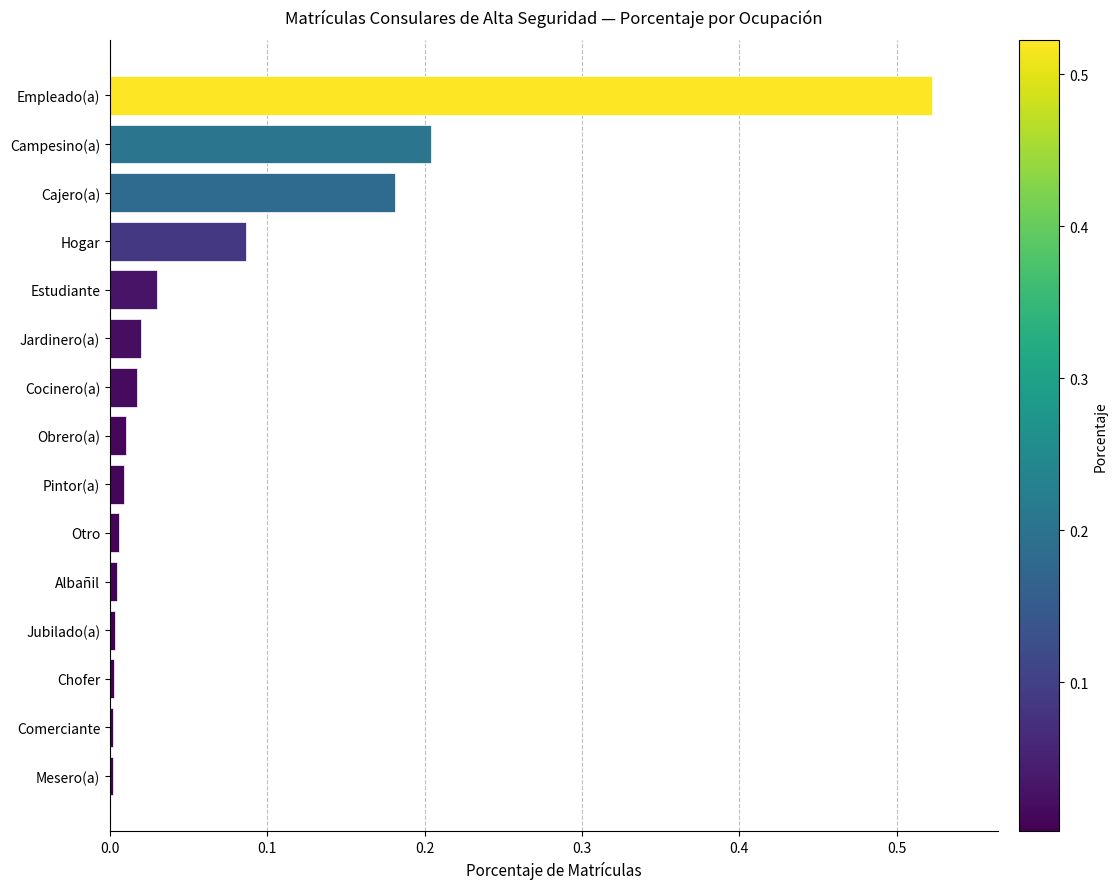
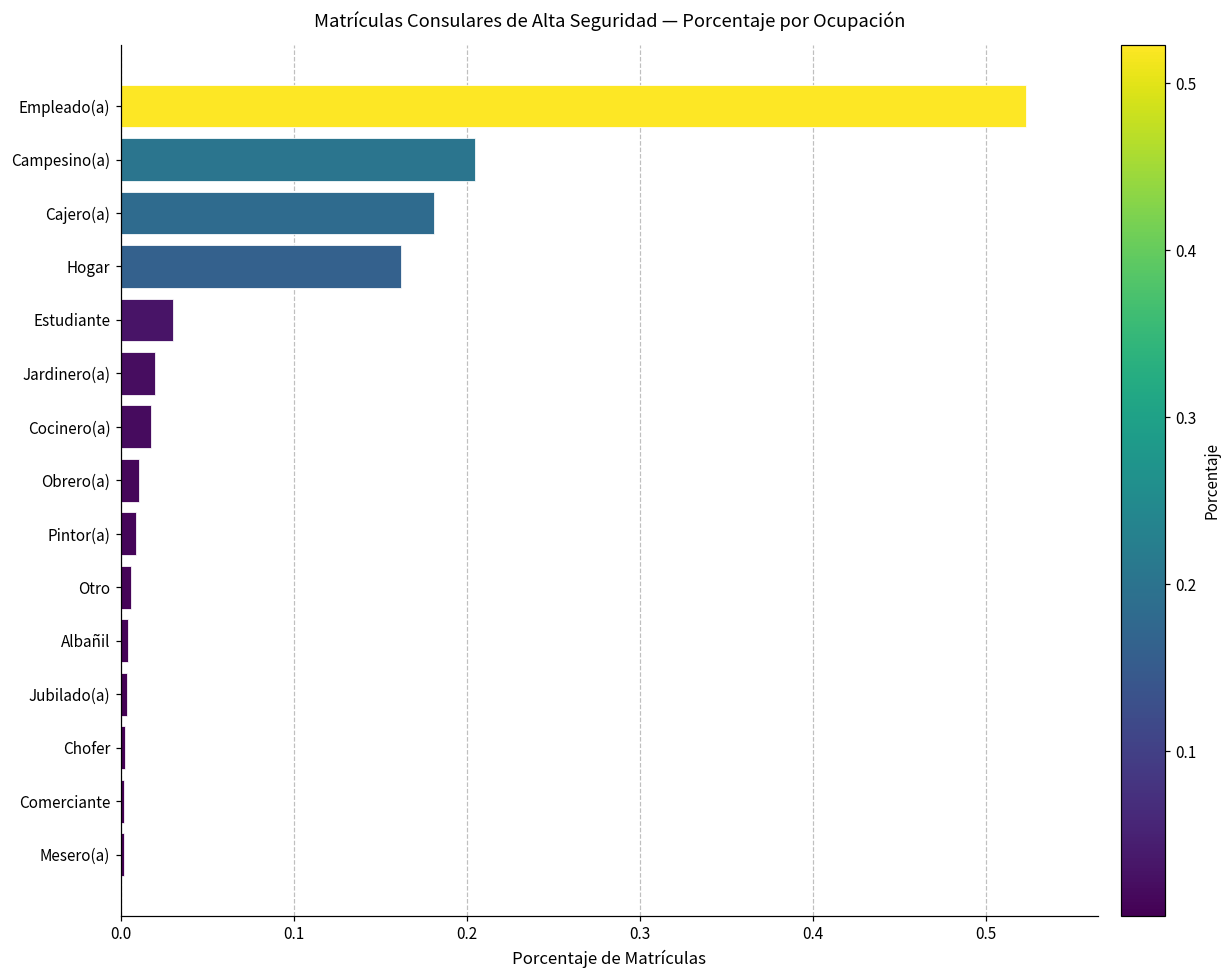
Hogar: 0.087 -> 0.162
